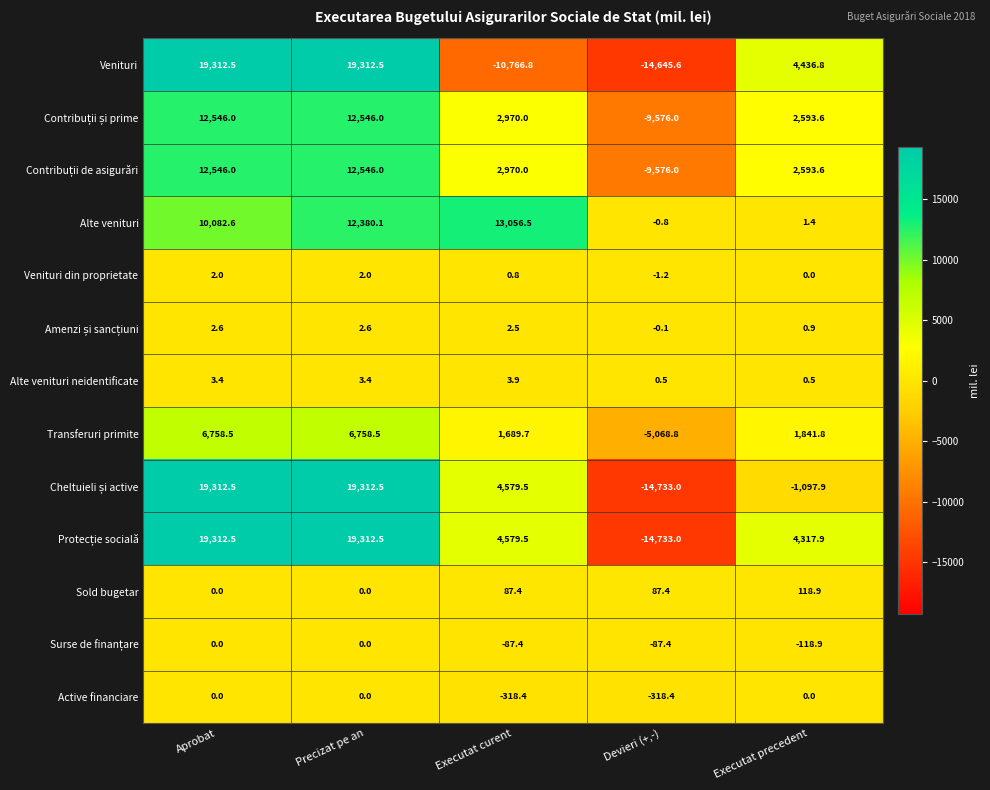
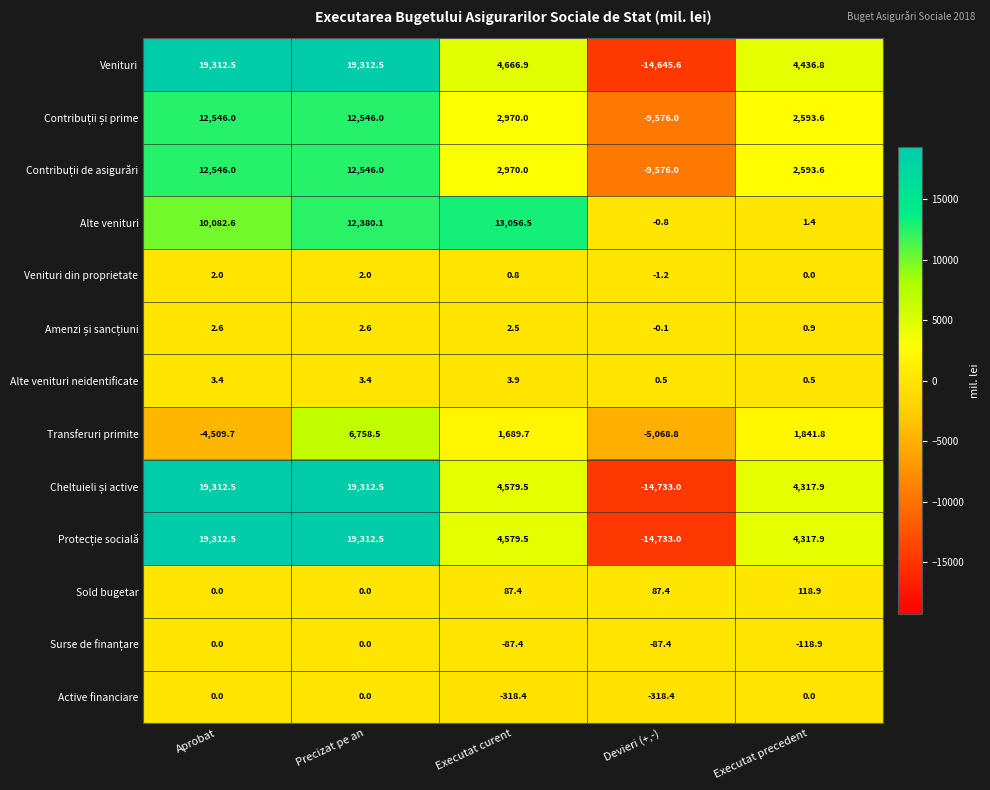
Venituri, Executat curent: -10,766.8 -> 4,666.9
Transferuri primite, Aprobat: 6,758.5 -> -4,509.7
Cheltuieli și active, Executat precedent: -1,097.9 -> 4,317.9
